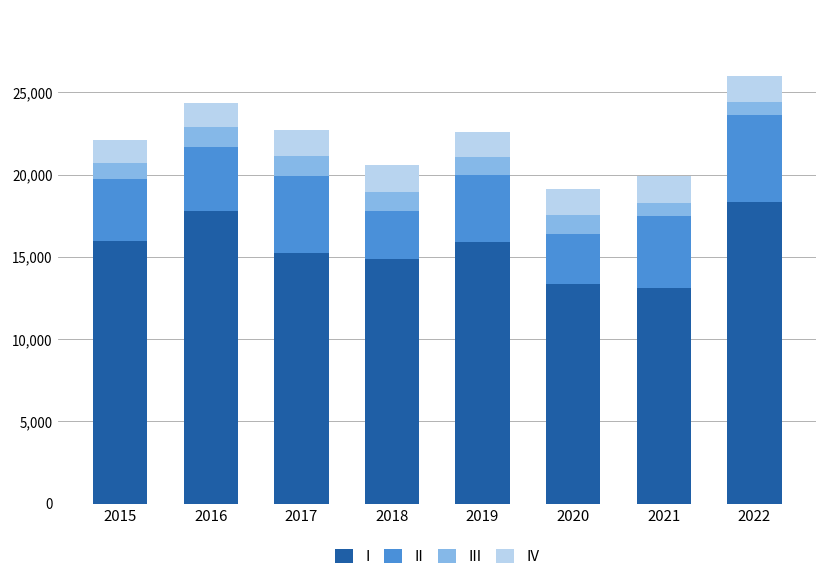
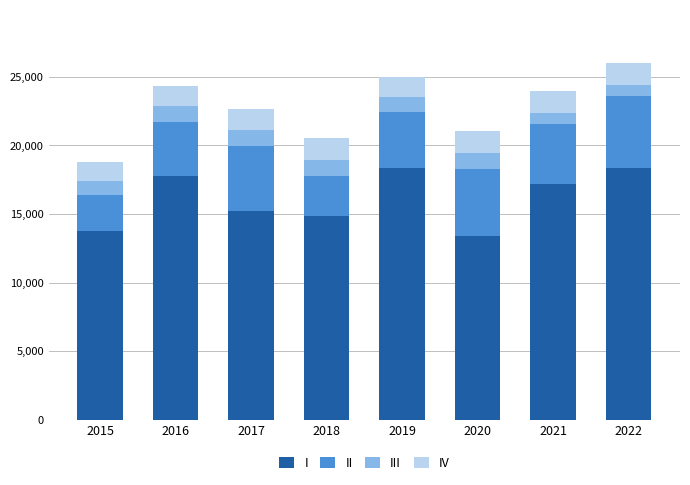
I, 2015: 15,900 -> 13,700
II, 2015: 3,800 -> 2,700
I, 2019: 15,900 -> 18,400
II, 2020: 3,000 -> 4,900
I, 2021: 13,100 -> 17,200
